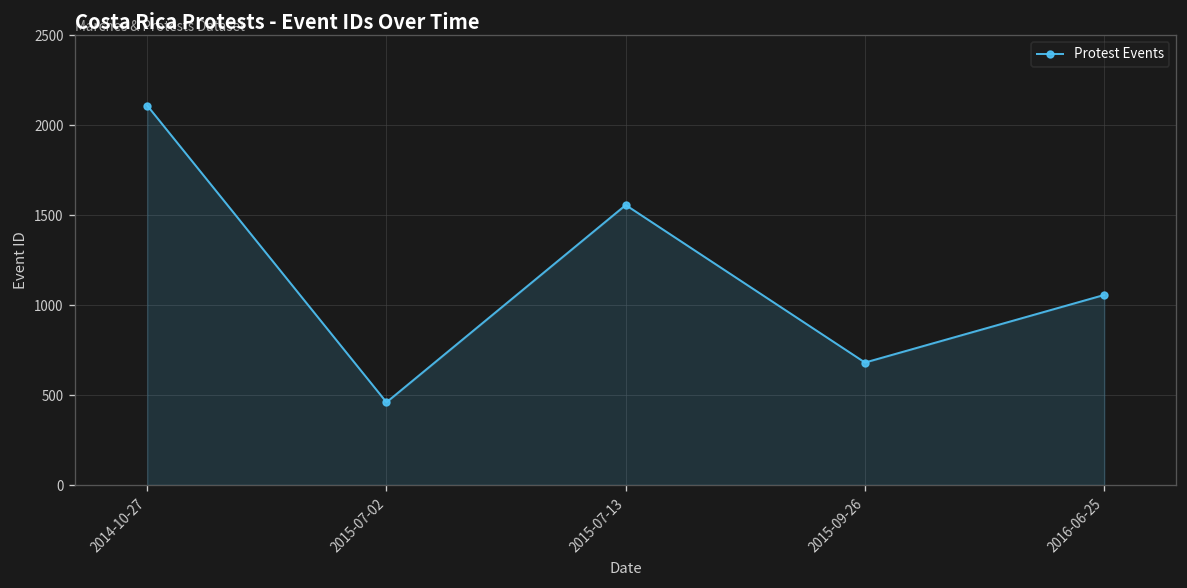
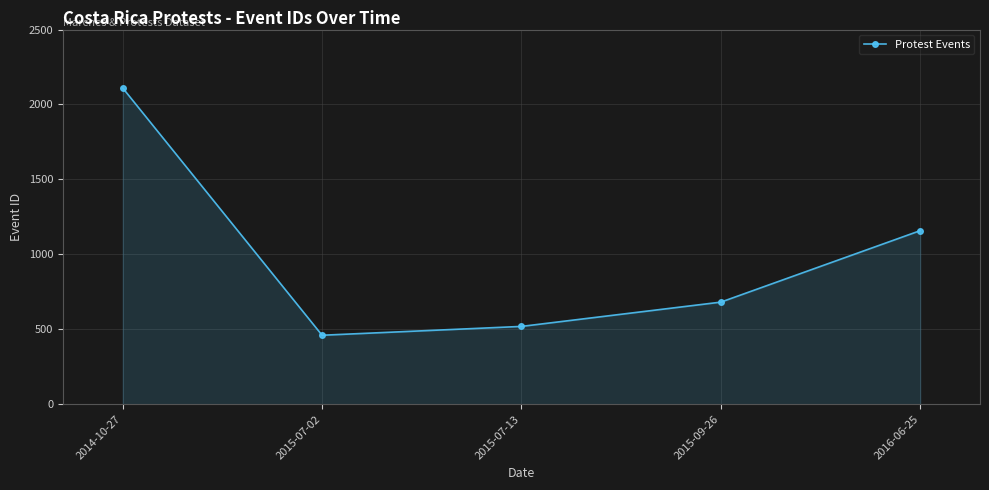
2015-07-13: 1560 -> 520
2016-06-25: 1060 -> 1160
